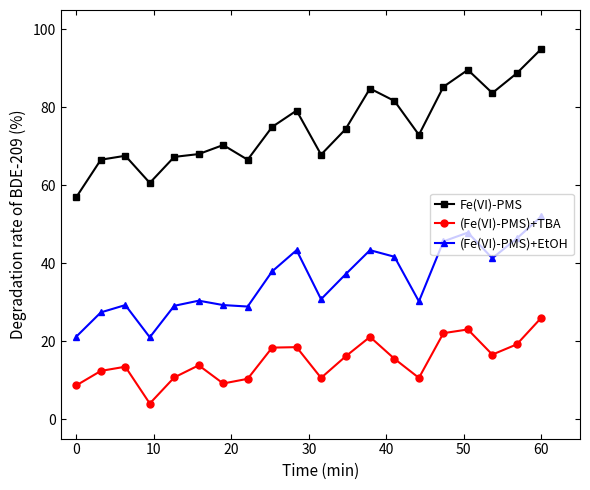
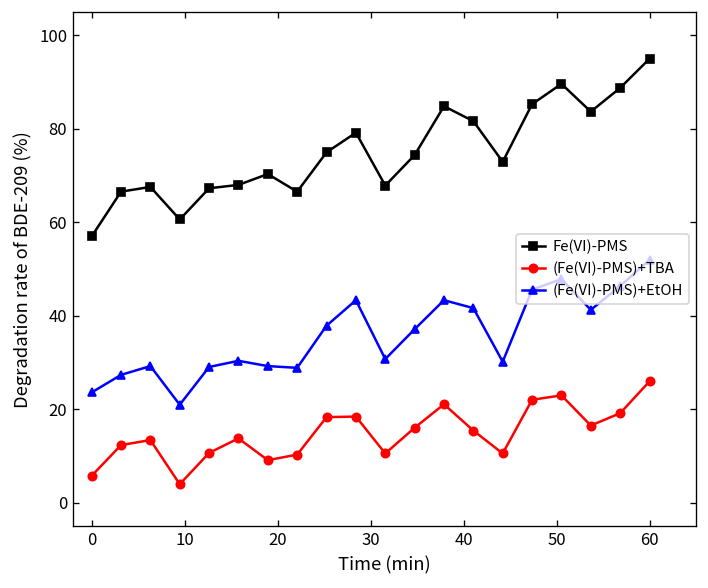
(Fe(VI)-PMS)+TBA, 0: 9 -> 6
(Fe(VI)-PMS)+EtOH, 0: 21 -> 24
